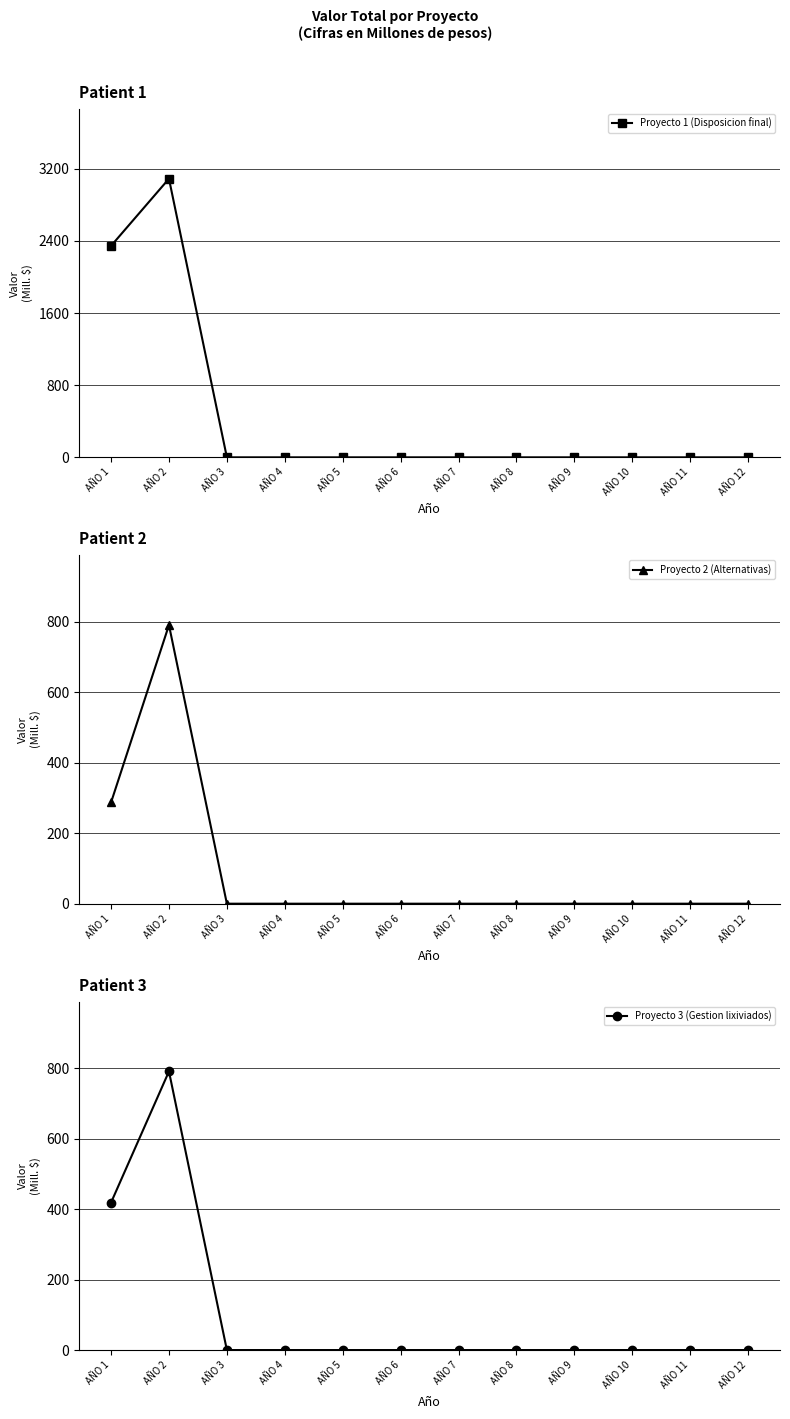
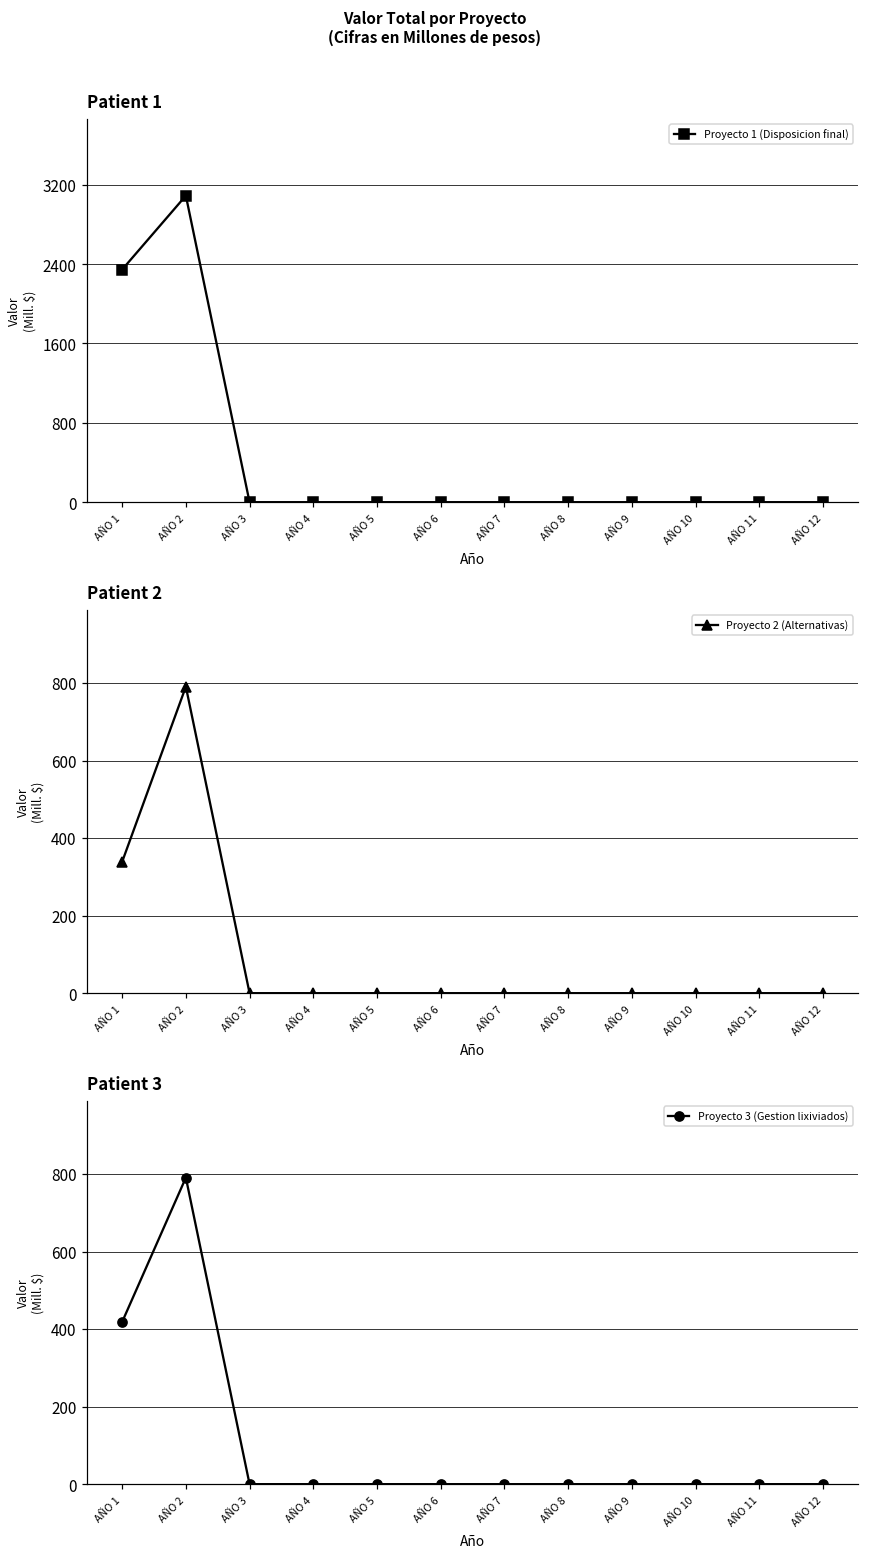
Patient 2, AÑO 1: 290 -> 340
